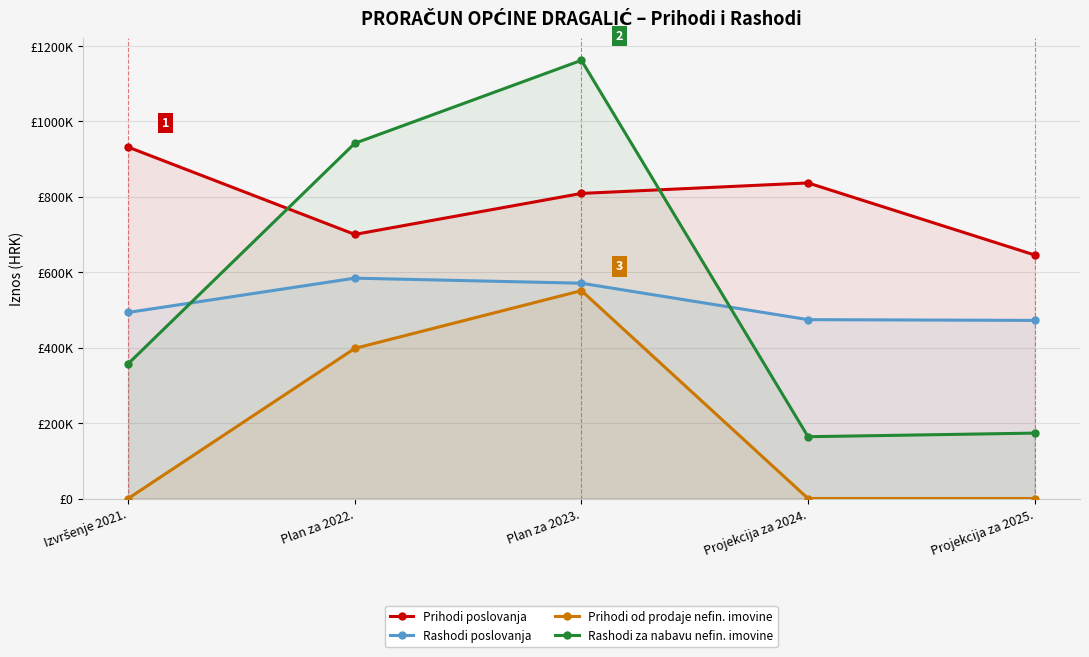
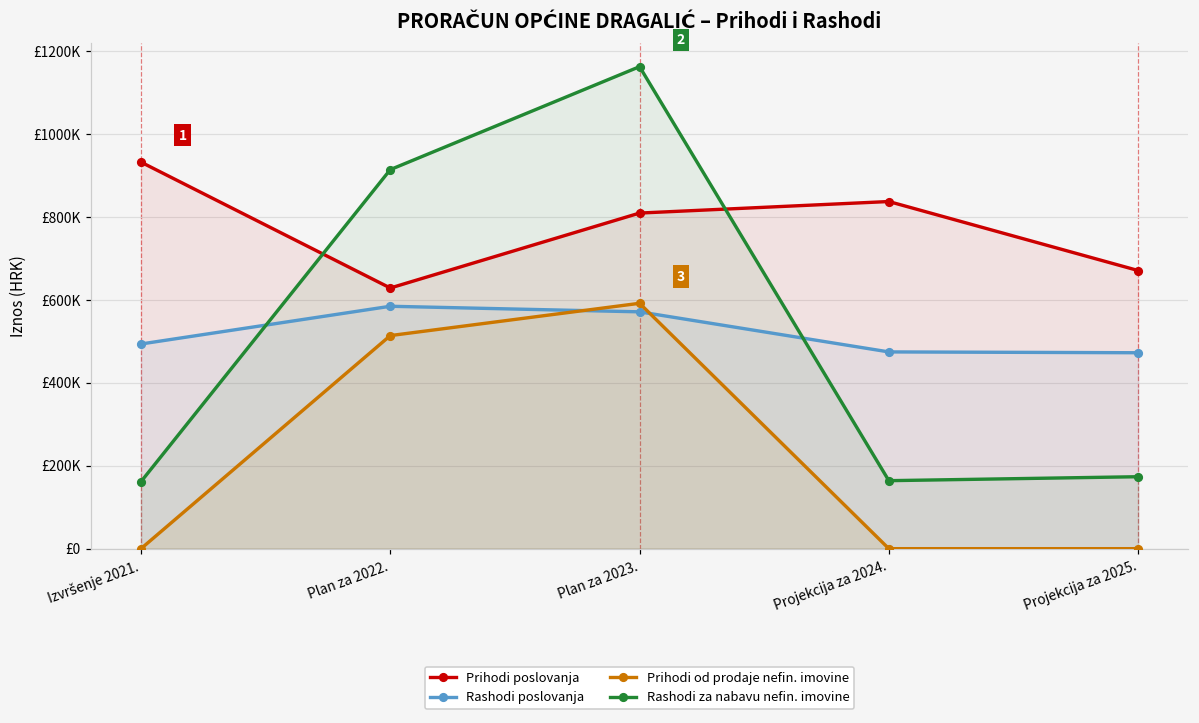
Rashodi za nabavu nefin. imovine, Izvršenje 2021.: £360000 -> £160000
Prihodi poslovanja, Plan za 2022.: £700000 -> £630000
Prihodi od prodaje nefin. imovine, Plan za 2022.: £400000 -> £510000
Rashodi za nabavu nefin. imovine, Plan za 2022.: £940000 -> £910000
Prihodi od prodaje nefin. imovine, Plan za 2023.: £550000 -> £590000
Prihodi poslovanja, Projekcija za 2025.: £650000 -> £670000
